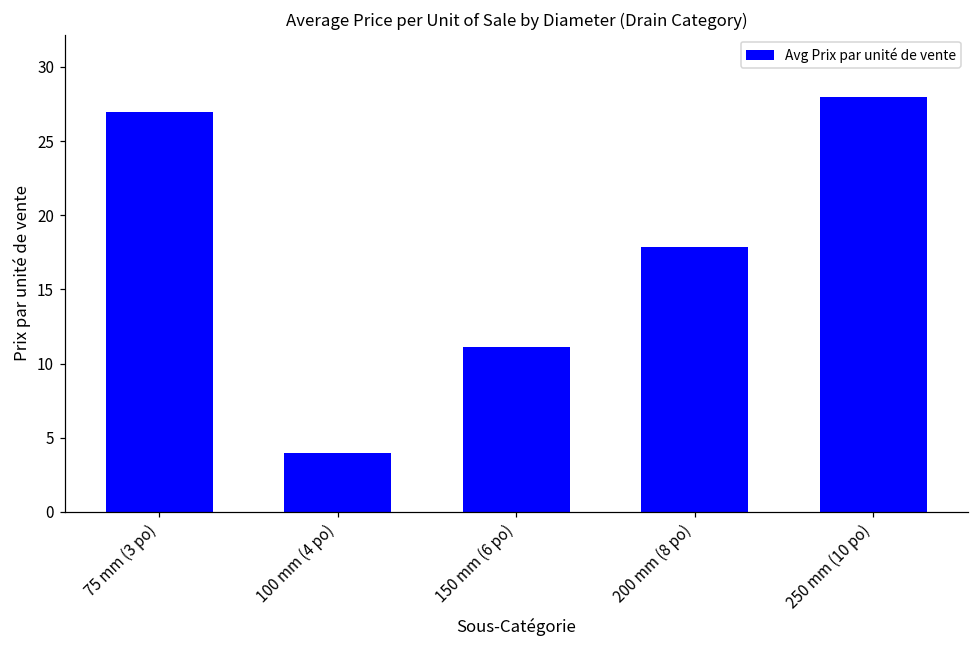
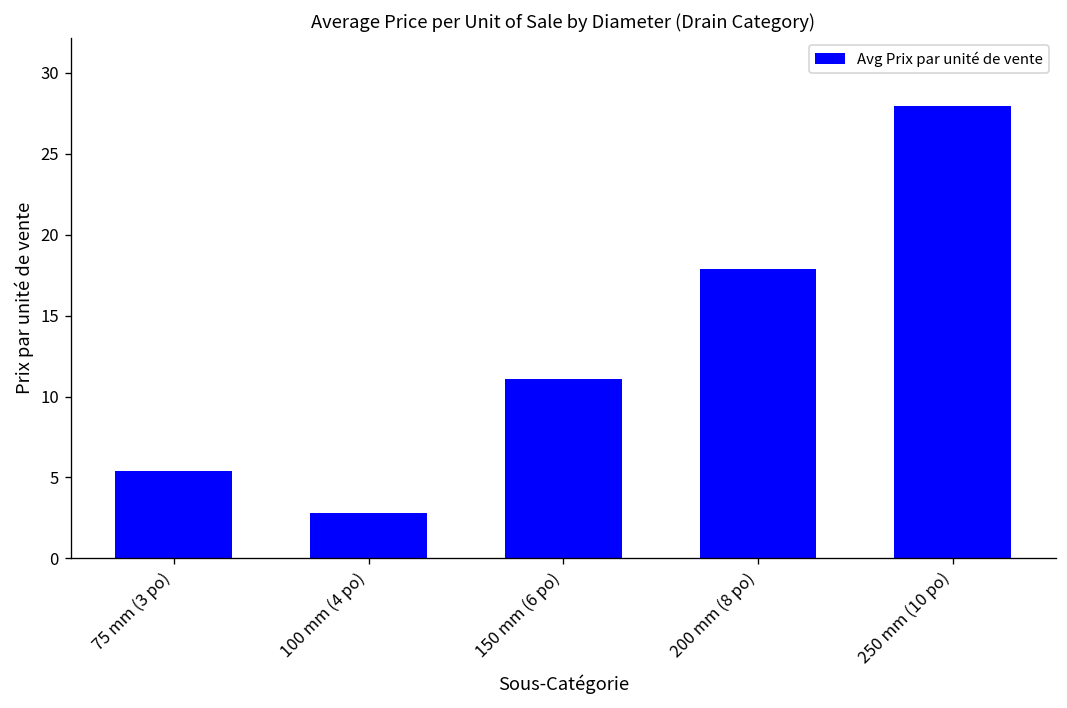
75 mm (3 po): 27.0 -> 5.4
100 mm (4 po): 3.9 -> 2.8
